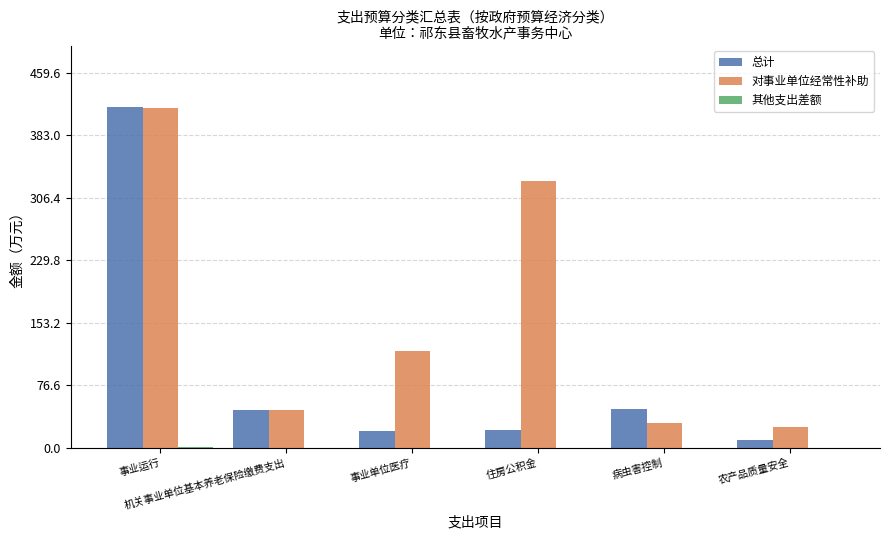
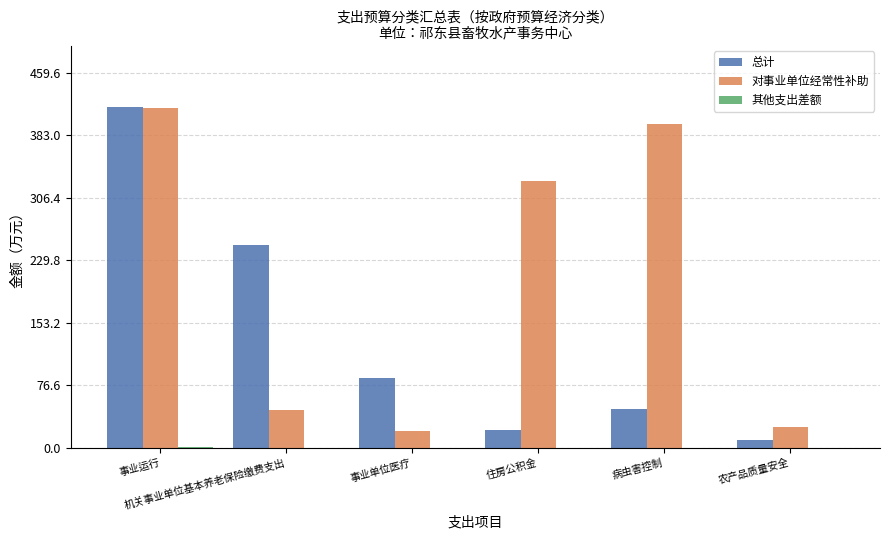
总计, 机关事业单位基本养老保险缴费支出: 50 -> 250
总计, 事业单位医疗: 20 -> 90
对事业单位经常性补助, 事业单位医疗: 120 -> 20
对事业单位经常性补助, 病虫害控制: 30 -> 400
